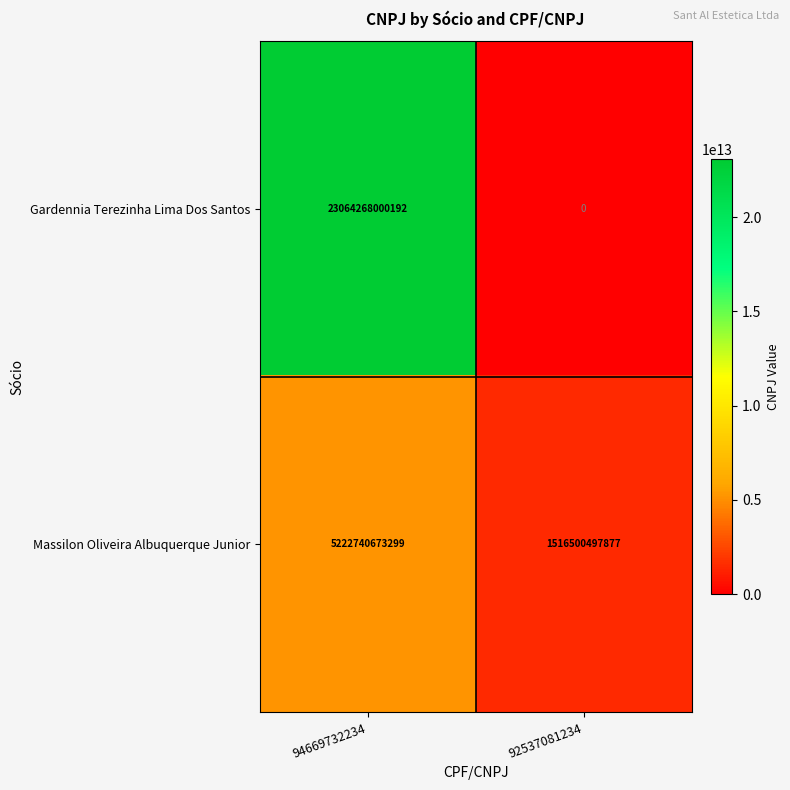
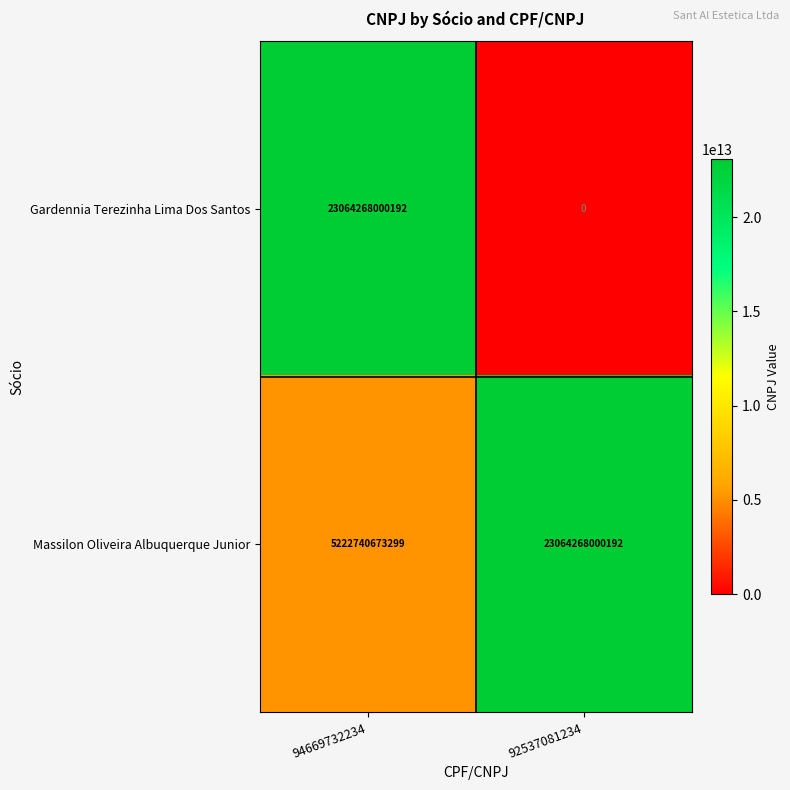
Massilon Oliveira Albuquerque Junior, 92537081234: 1516500497877 -> 23064268000192
